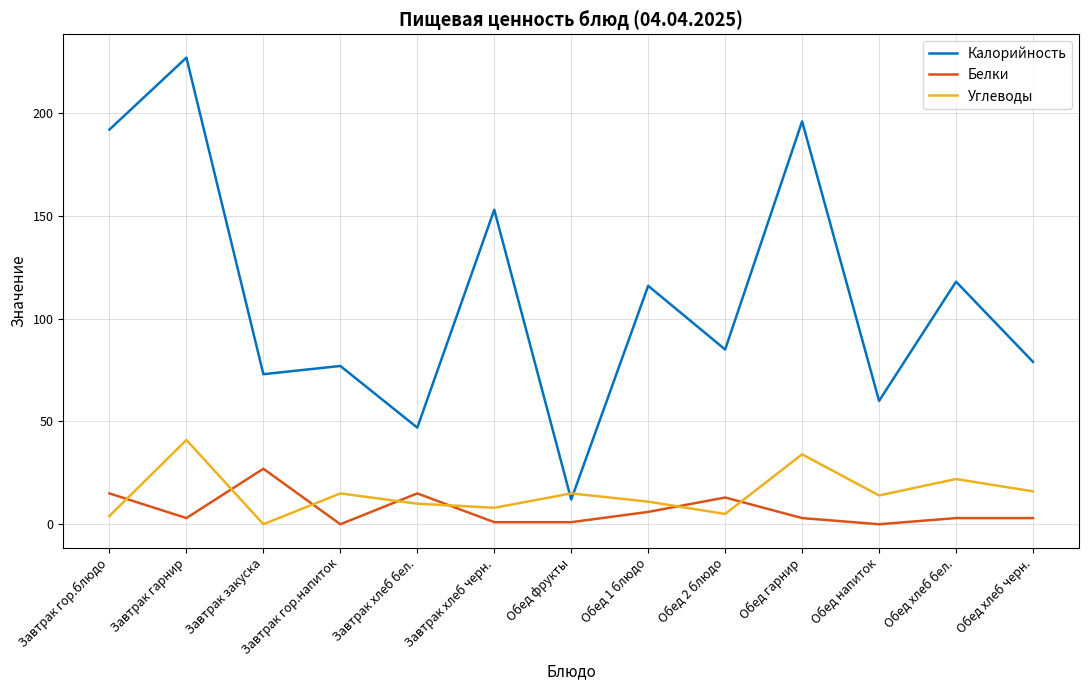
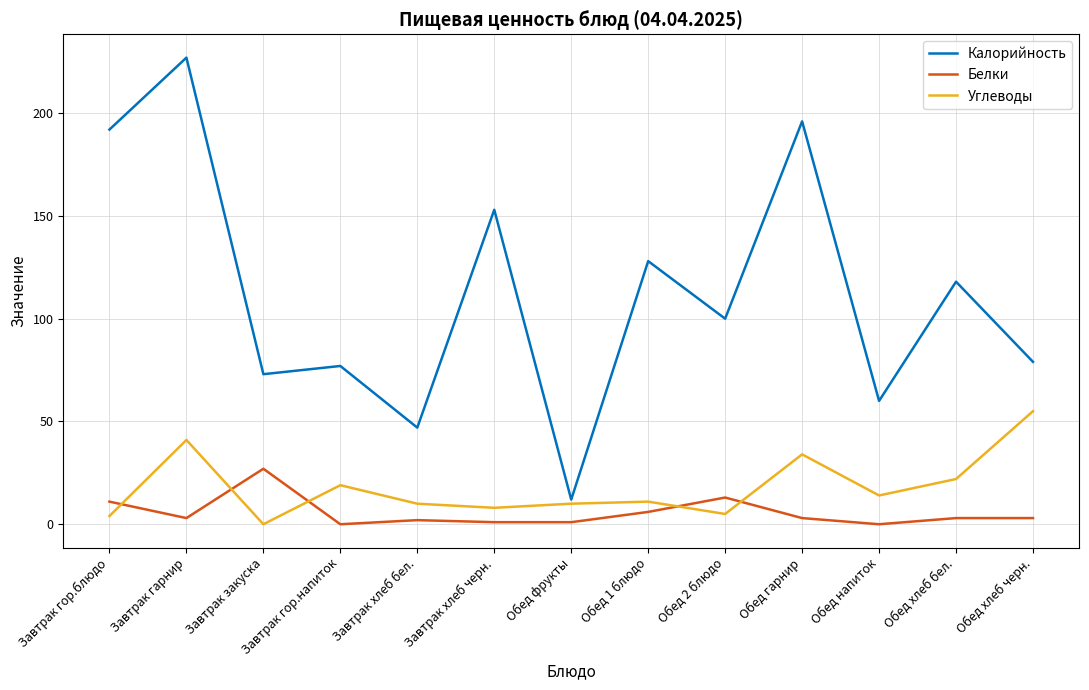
Белки, Завтрак гор.блюдо: 15 -> 11
Углеводы, Завтрак гор.напиток: 15 -> 19
Белки, Завтрак хлеб бел.: 15 -> 2
Углеводы, Обед фрукты: 15 -> 10
Калорийность, Обед 1 блюдо: 116 -> 128
Калорийность, Обед 2 блюдо: 85 -> 100
Углеводы, Обед хлеб черн.: 16 -> 55
